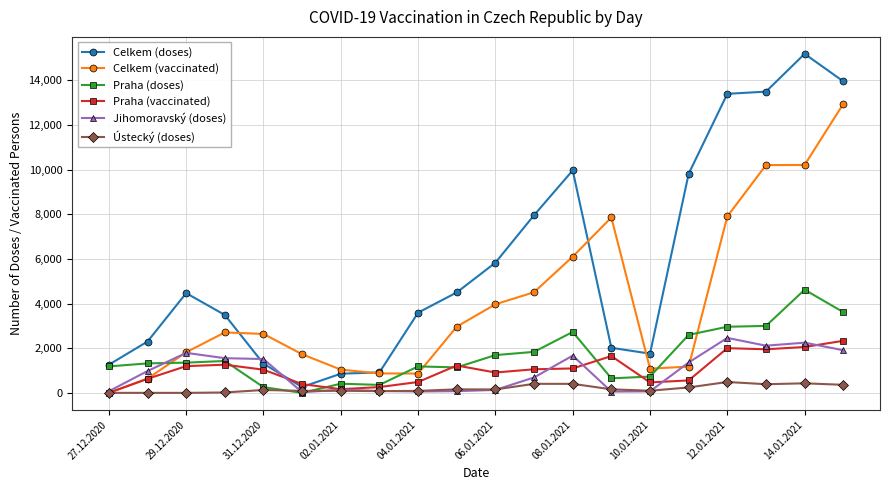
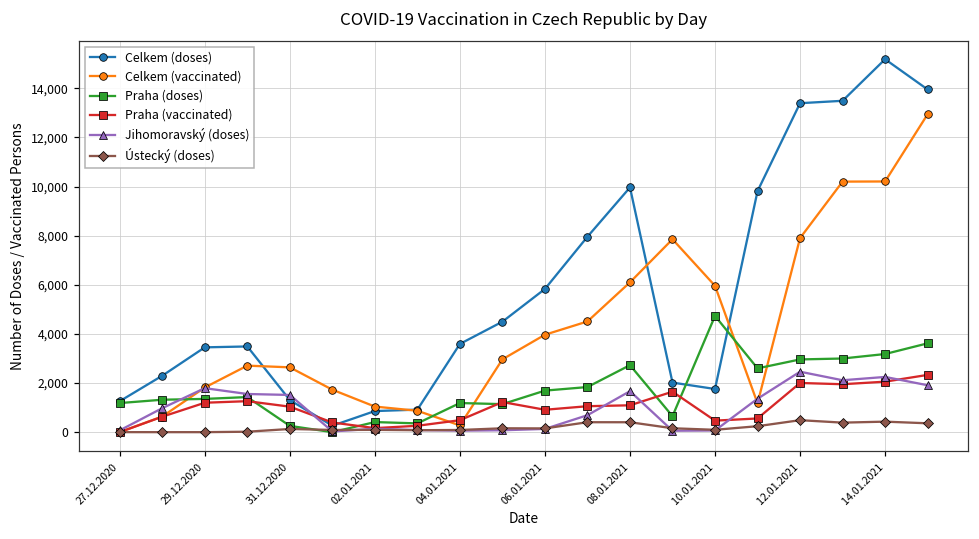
Celkem (doses), 29.12.2020: 4,500 -> 3,500
Celkem (vaccinated), 04.01.2021: 900 -> 300
Celkem (vaccinated), 10.01.2021: 1,100 -> 6,000
Praha (doses), 10.01.2021: 700 -> 4,700
Praha (doses), 14.01.2021: 4,600 -> 3,200
